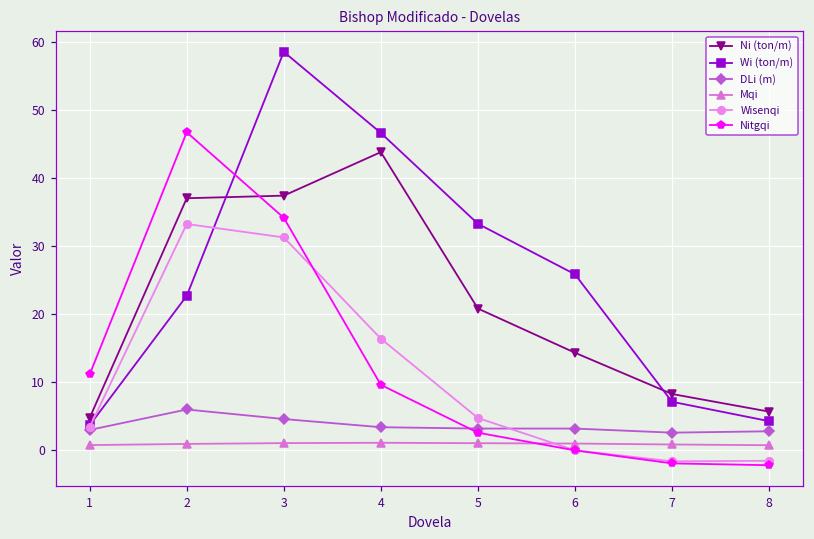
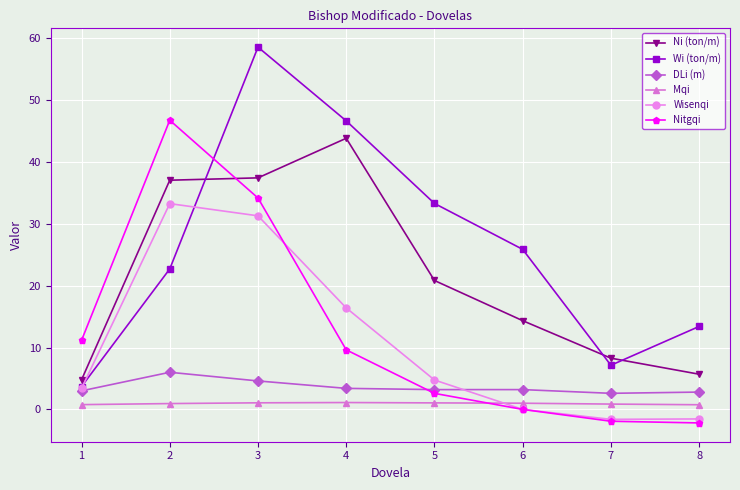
Wi (ton/m), 8: 4 -> 13
